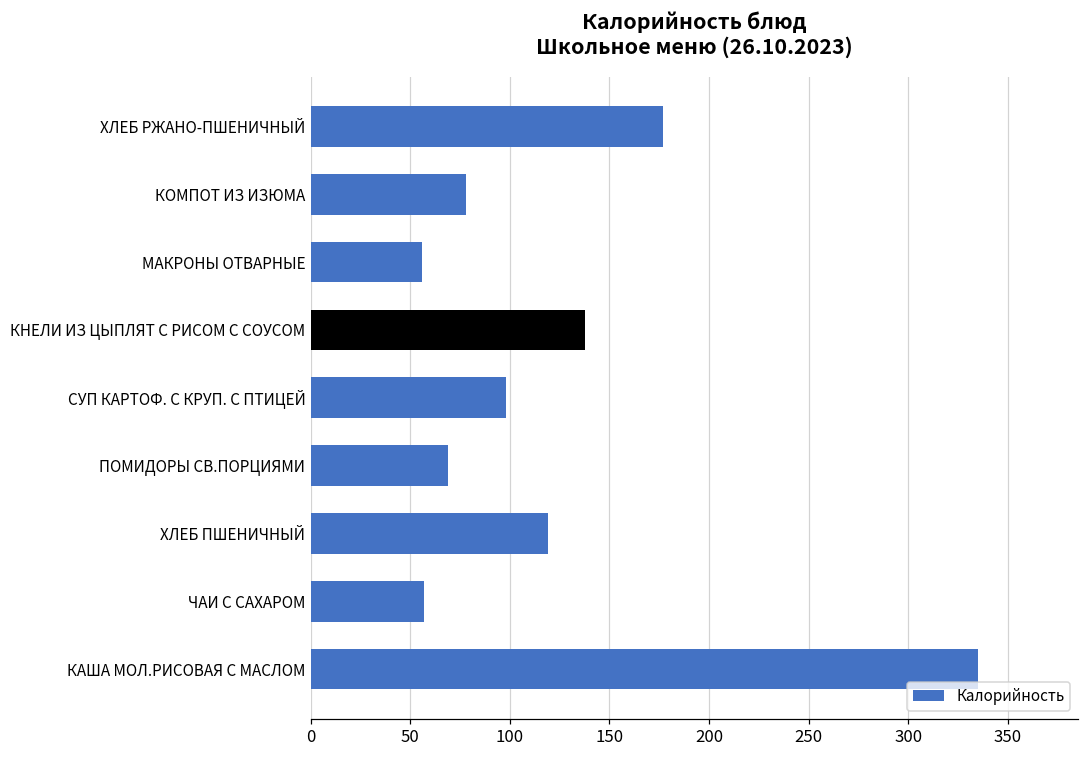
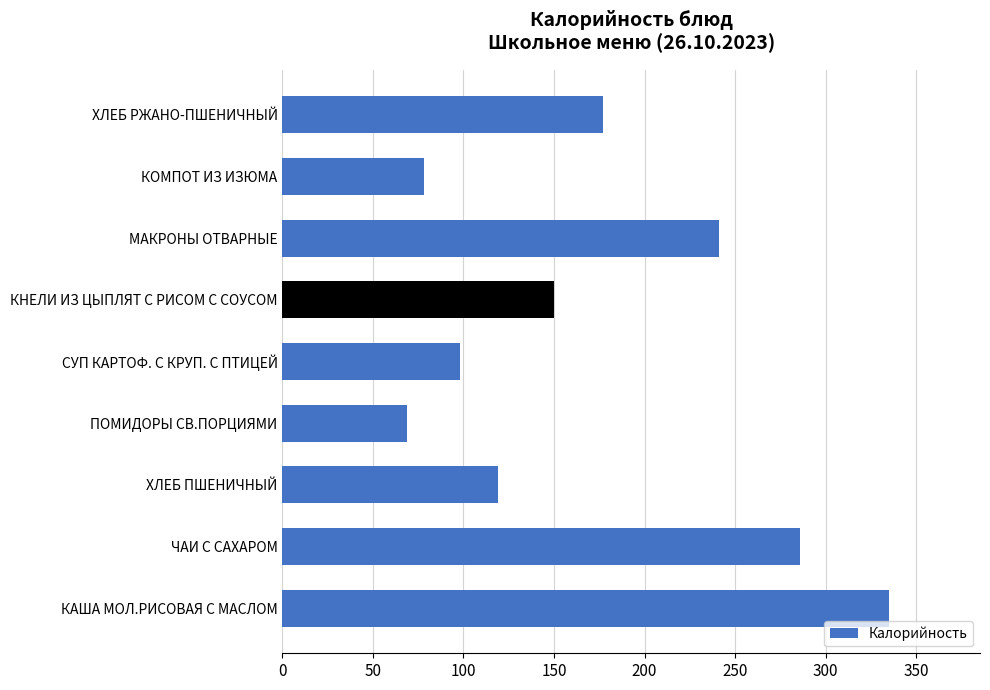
МАКРОНЫ ОТВАРНЫЕ: 56 -> 241
КНЕЛИ ИЗ ЦЫПЛЯТ С РИСОМ С СОУСОМ: 138 -> 150
ЧАИ С САХАРОМ: 57 -> 286
